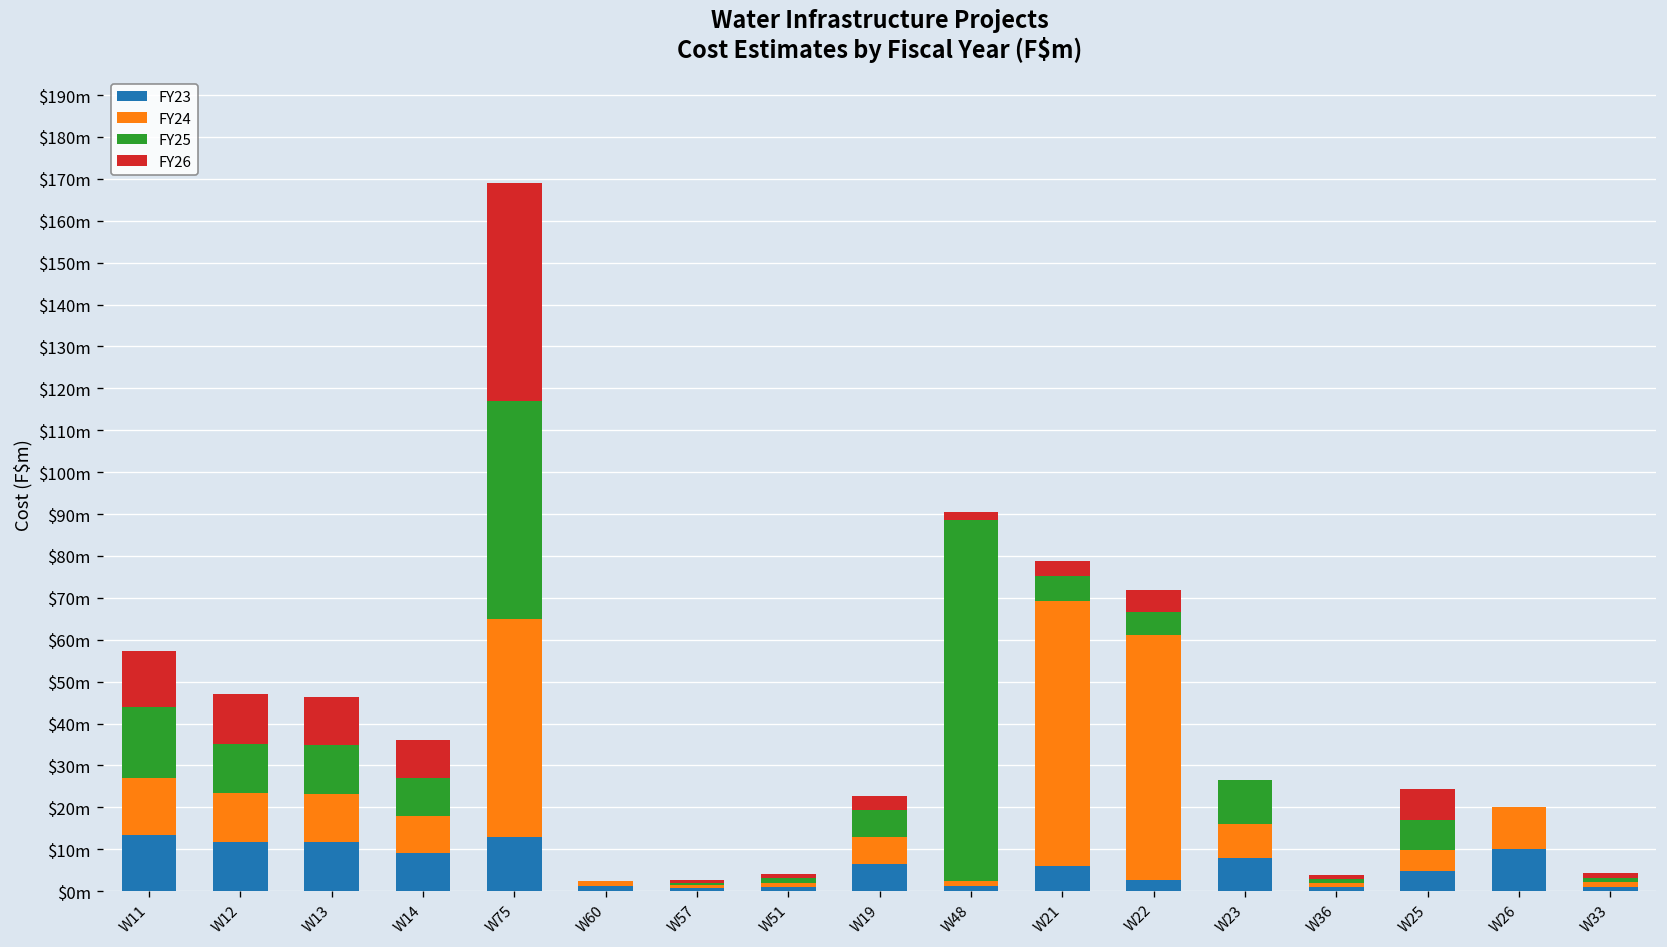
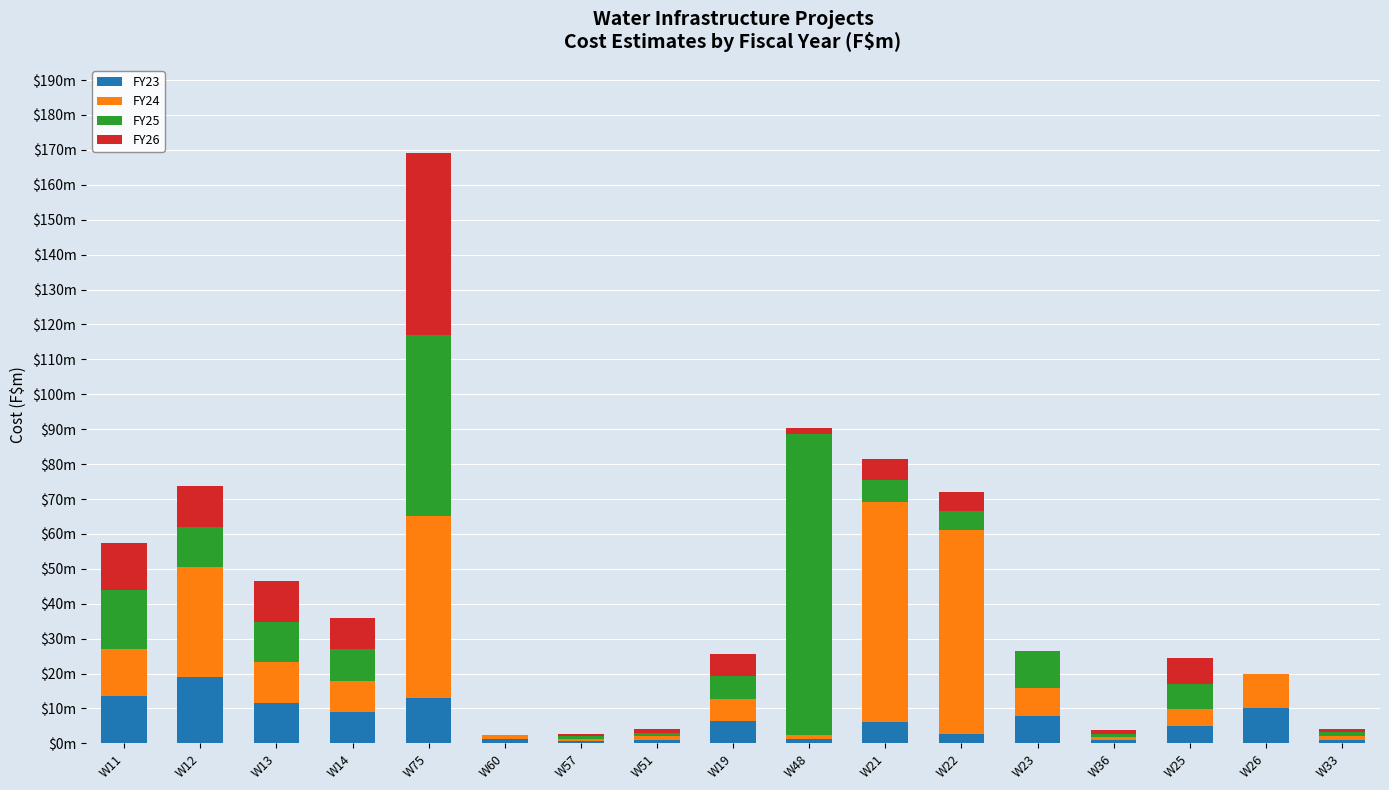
FY23, W12: $12m -> $19m
FY24, W12: $12m -> $31m
FY26, W19: $3m -> $6m
FY26, W21: $4m -> $6m
